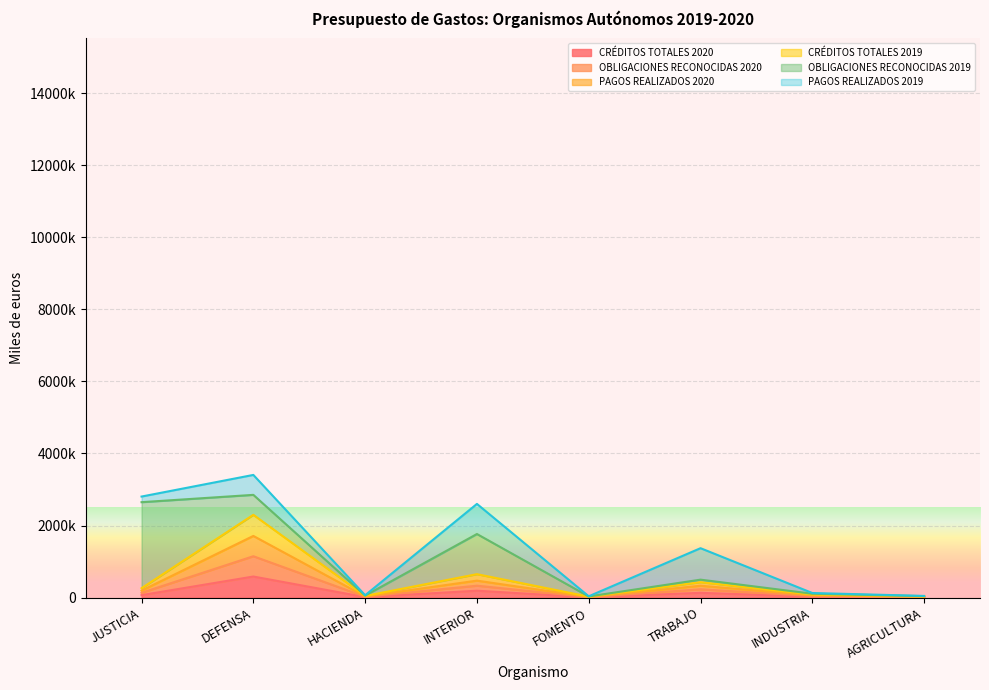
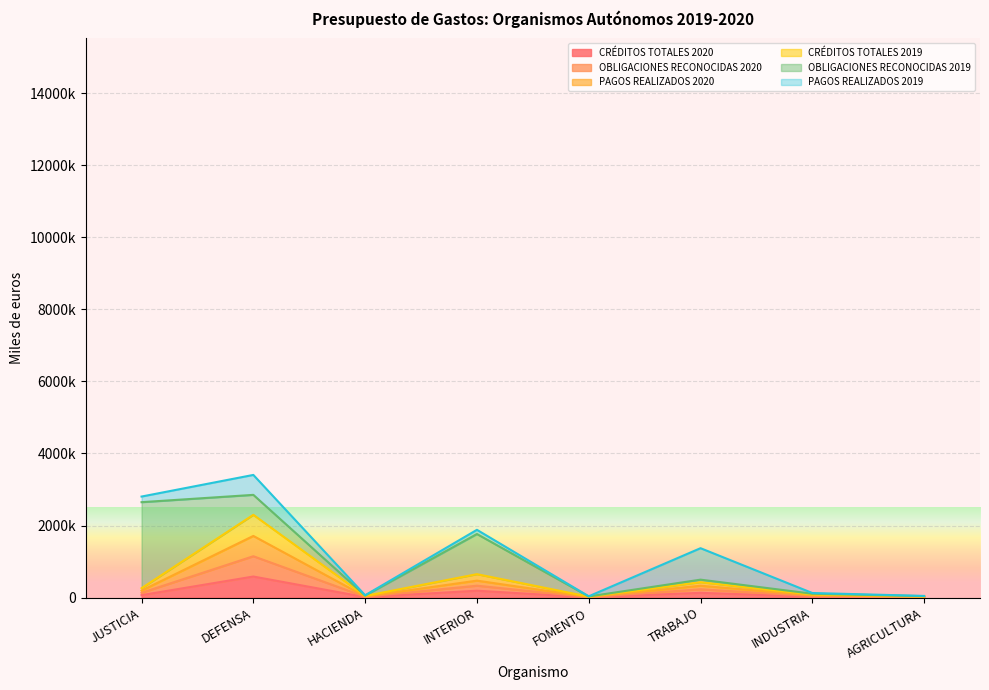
PAGOS REALIZADOS 2019, INTERIOR: 800000 -> 100000
